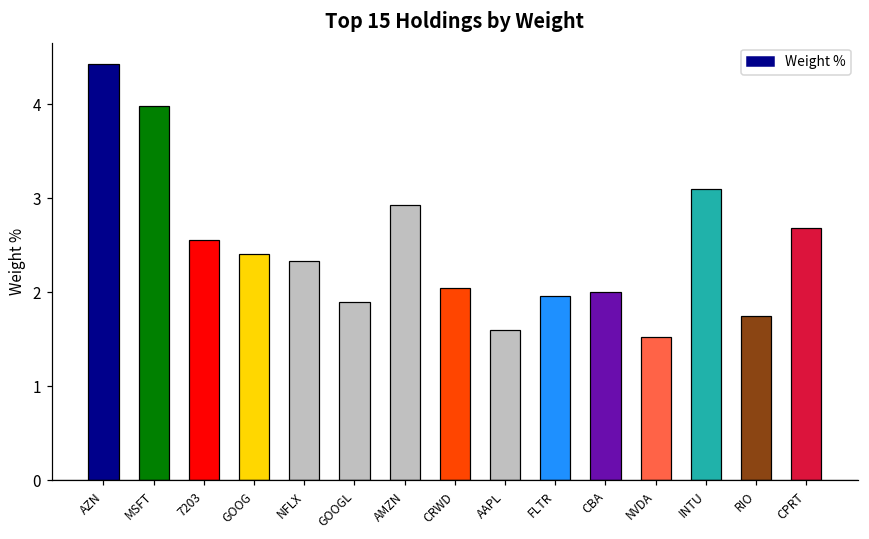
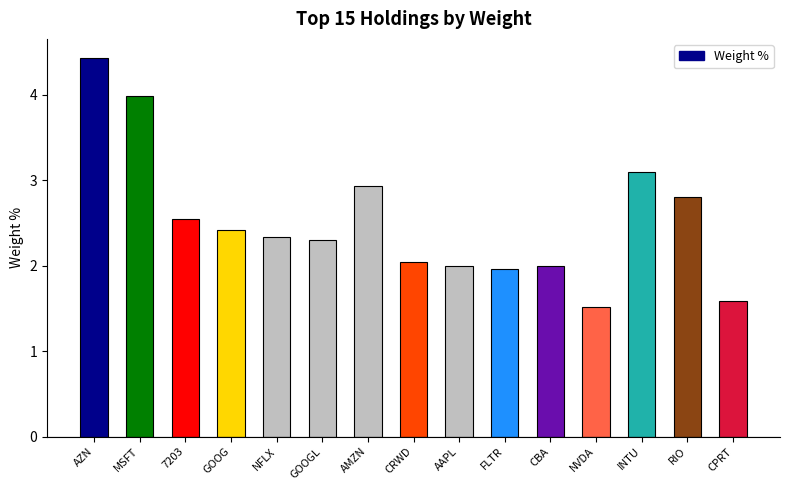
GOOGL: 1.9 -> 2.3
AAPL: 1.6 -> 2.0
RIO: 1.8 -> 2.8
CPRT: 2.7 -> 1.6
